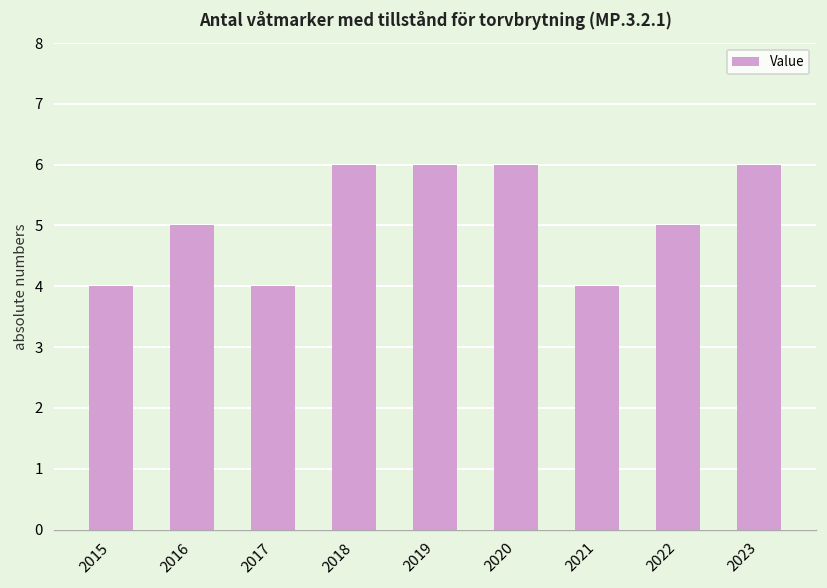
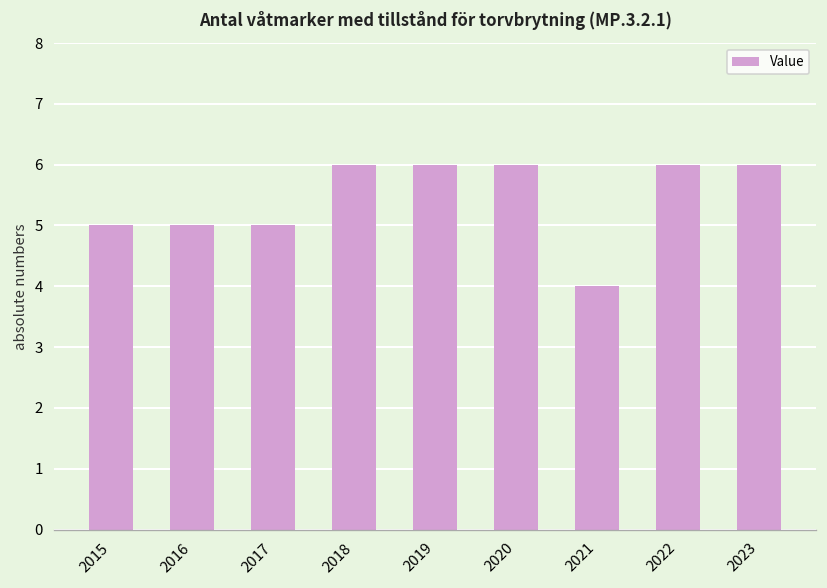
2015: 4 -> 5
2017: 4 -> 5
2022: 5 -> 6
